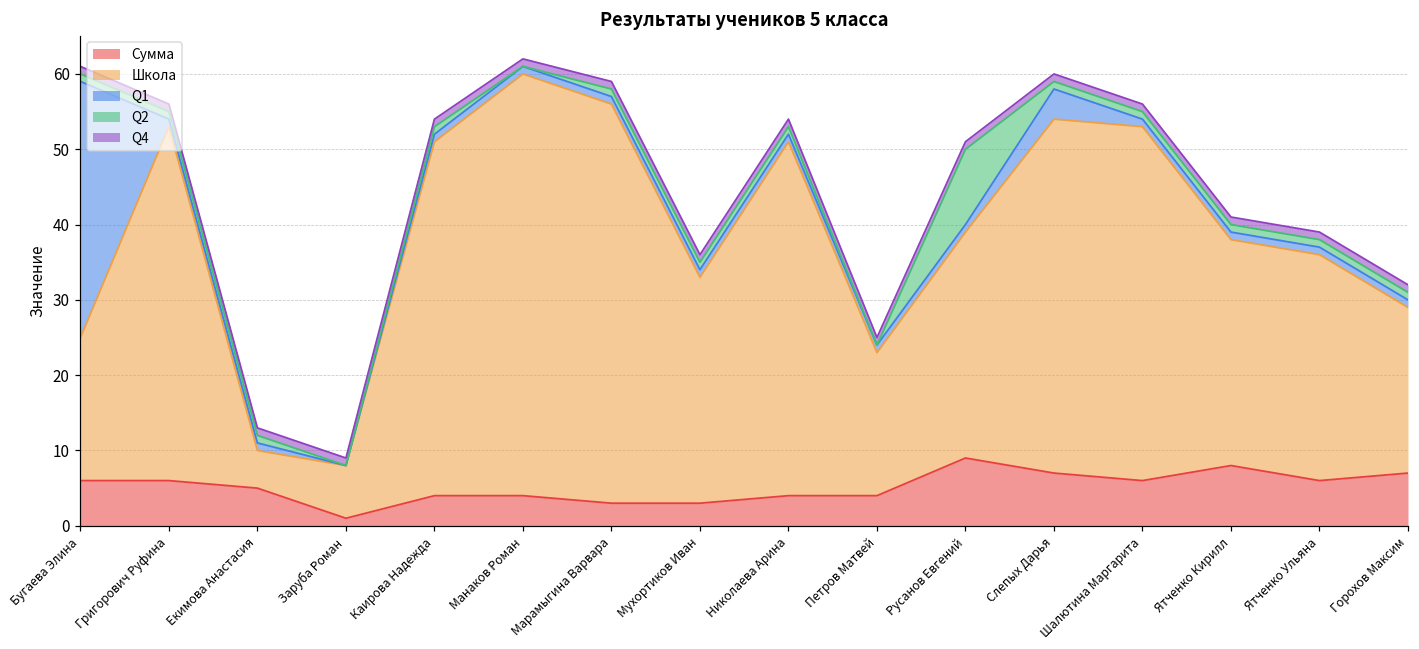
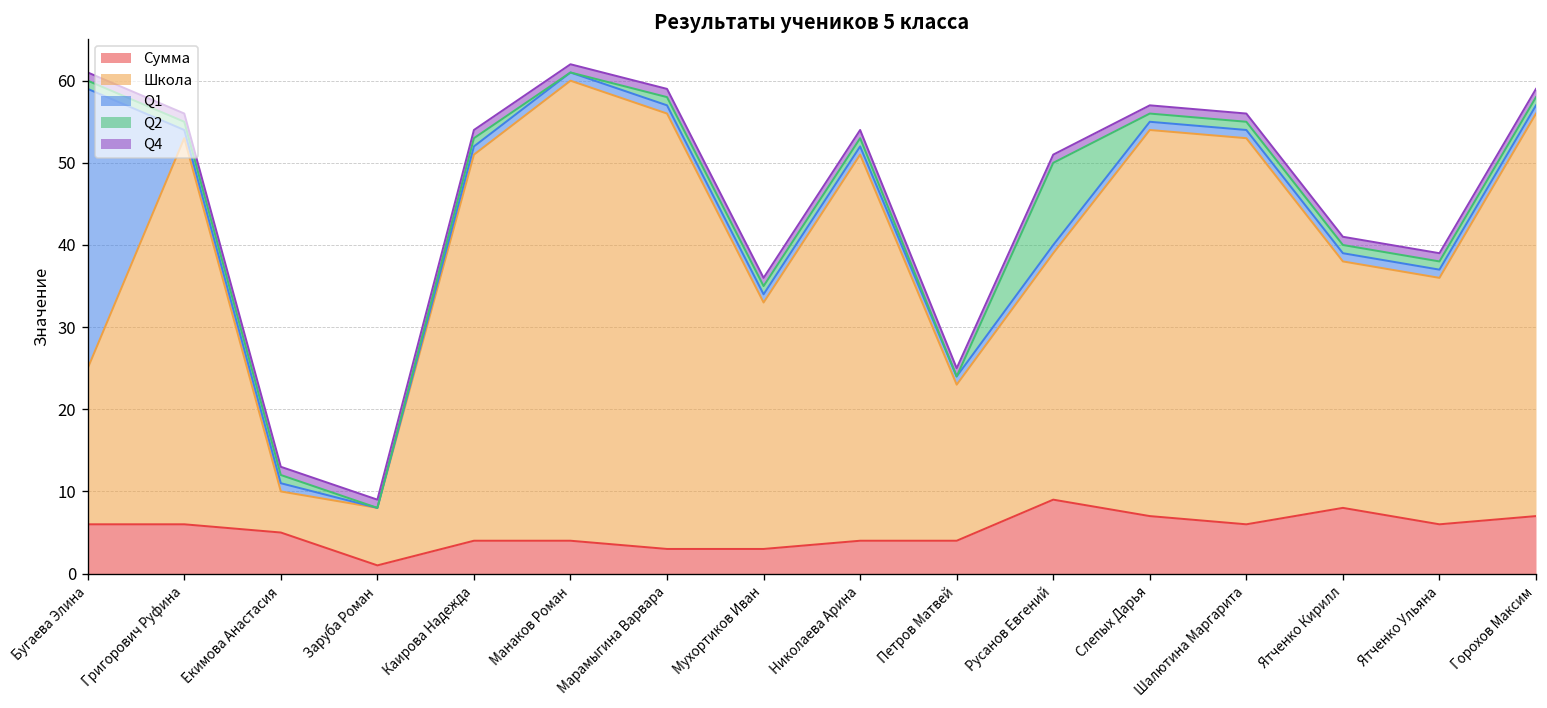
Q1, Слепых Дарья: 4 -> 1
Школа, Горохов Максим: 22 -> 49
